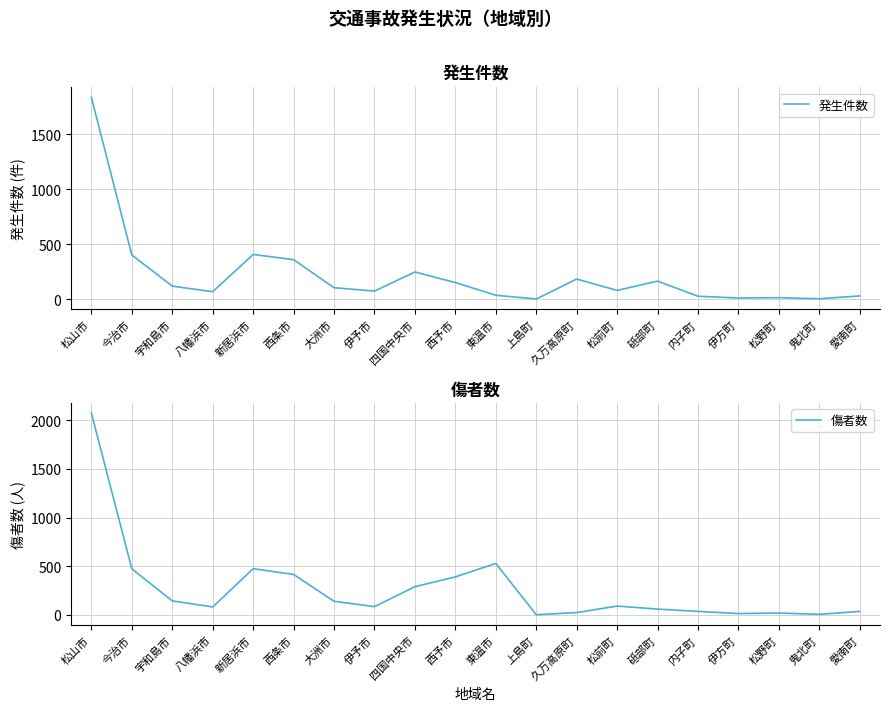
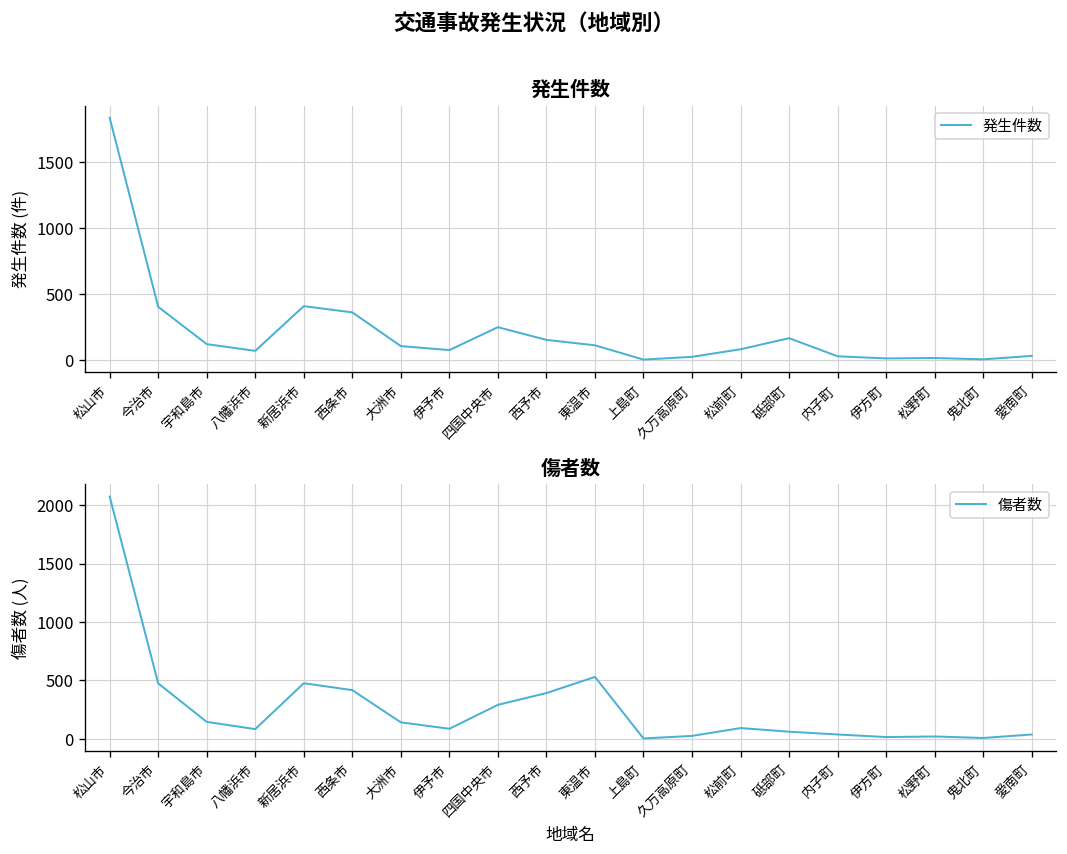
発生件数, 東温市: 40 -> 110
発生件数, 久万高原町: 180 -> 20
